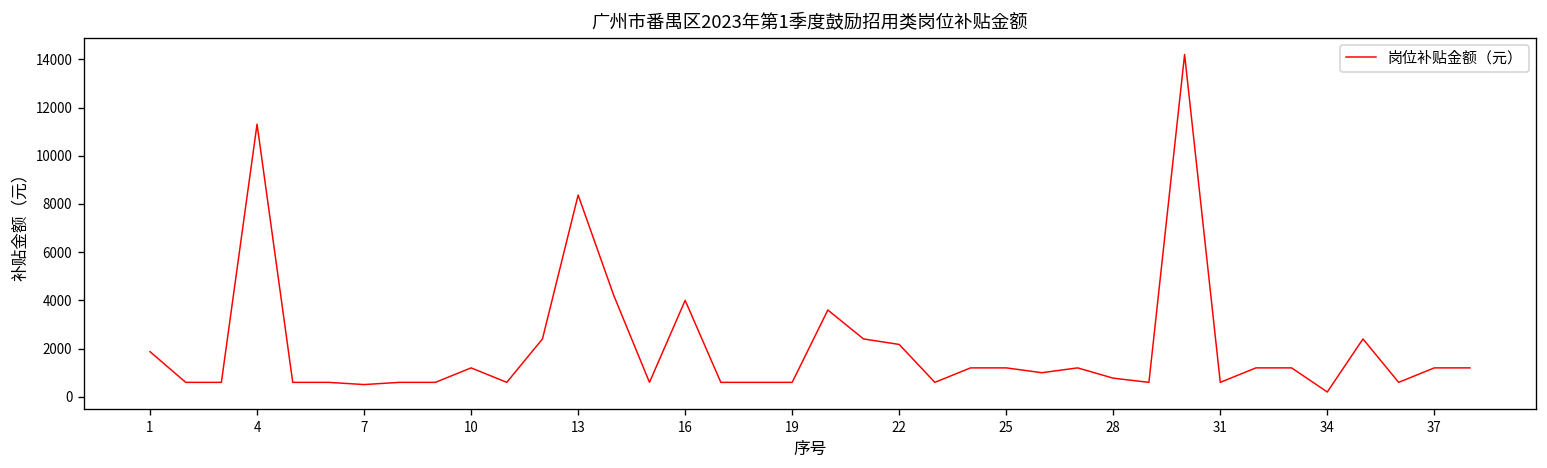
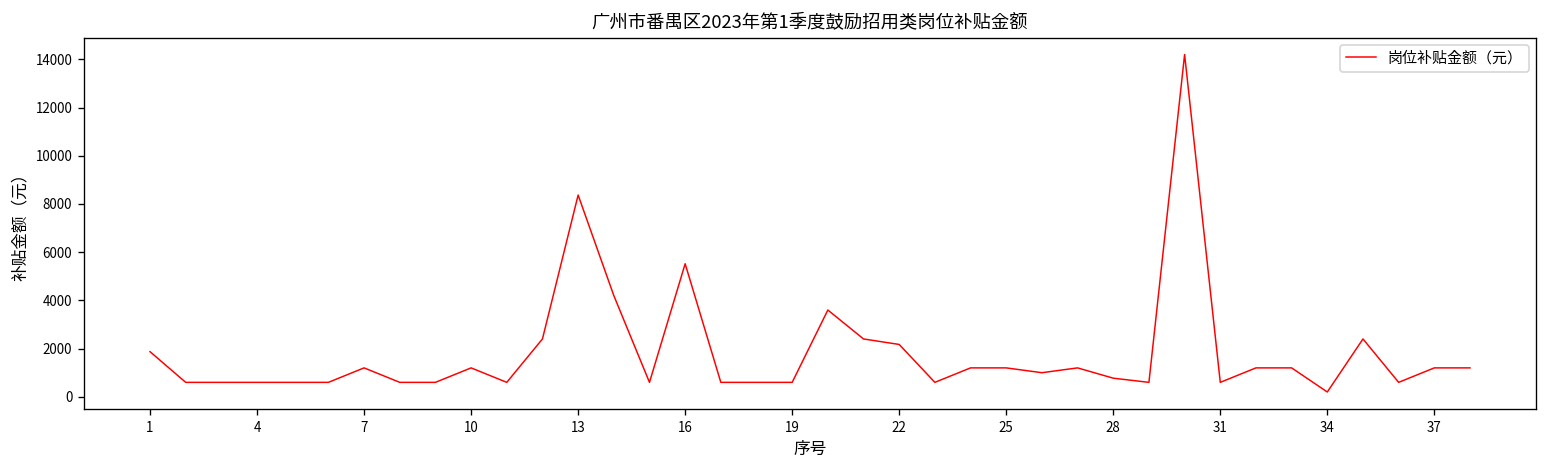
4: 11300 -> 600
7: 500 -> 1200
16: 4000 -> 5500
